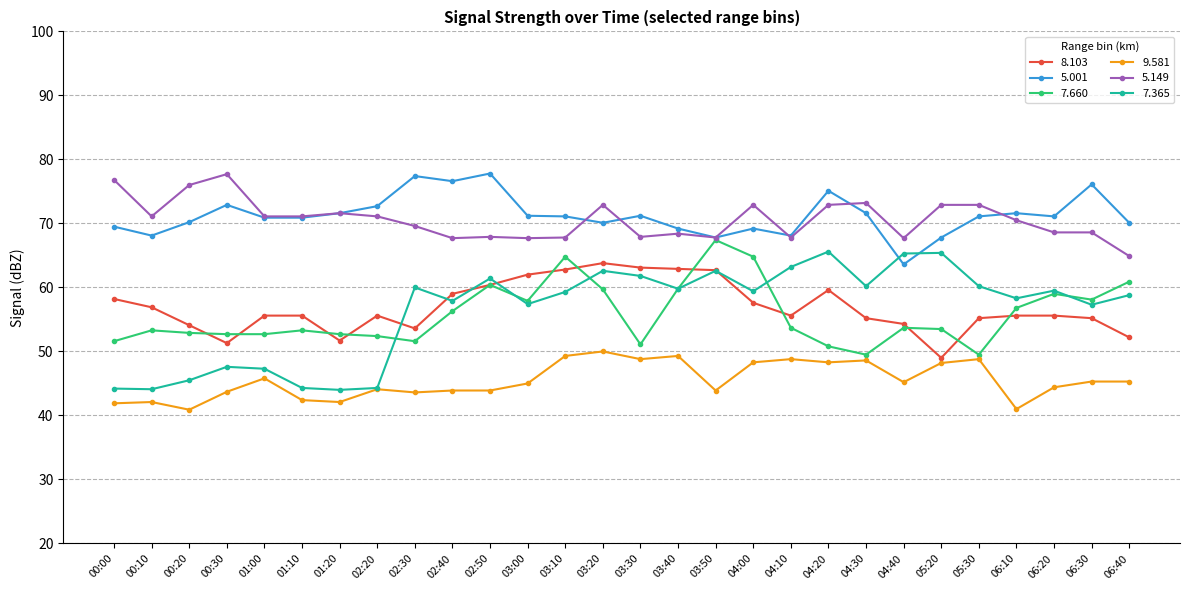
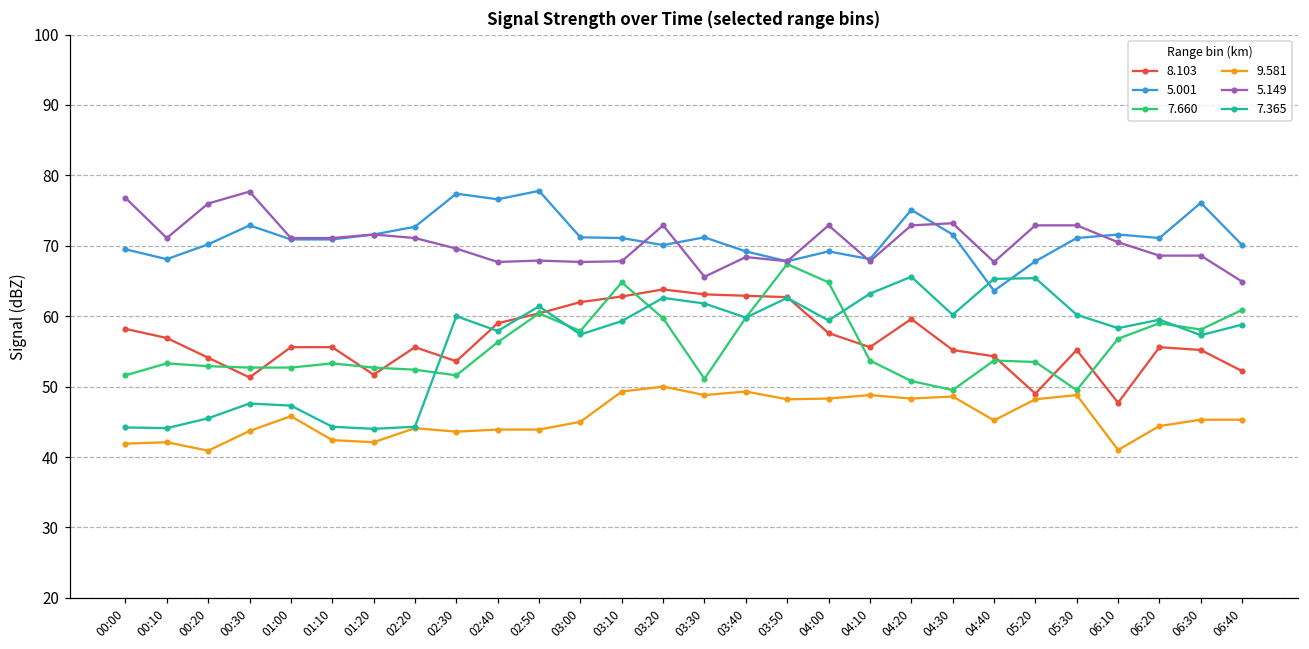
5.149, 03:30: 68 -> 66
9.581, 03:50: 44 -> 48
8.103, 06:10: 56 -> 48
